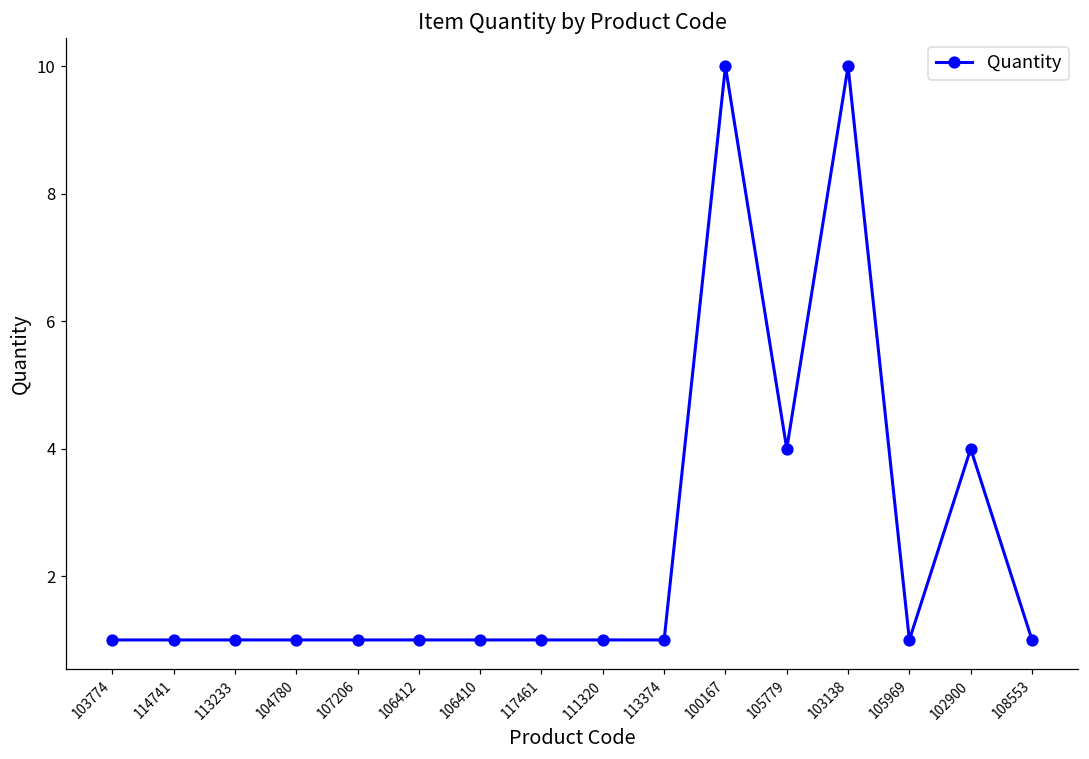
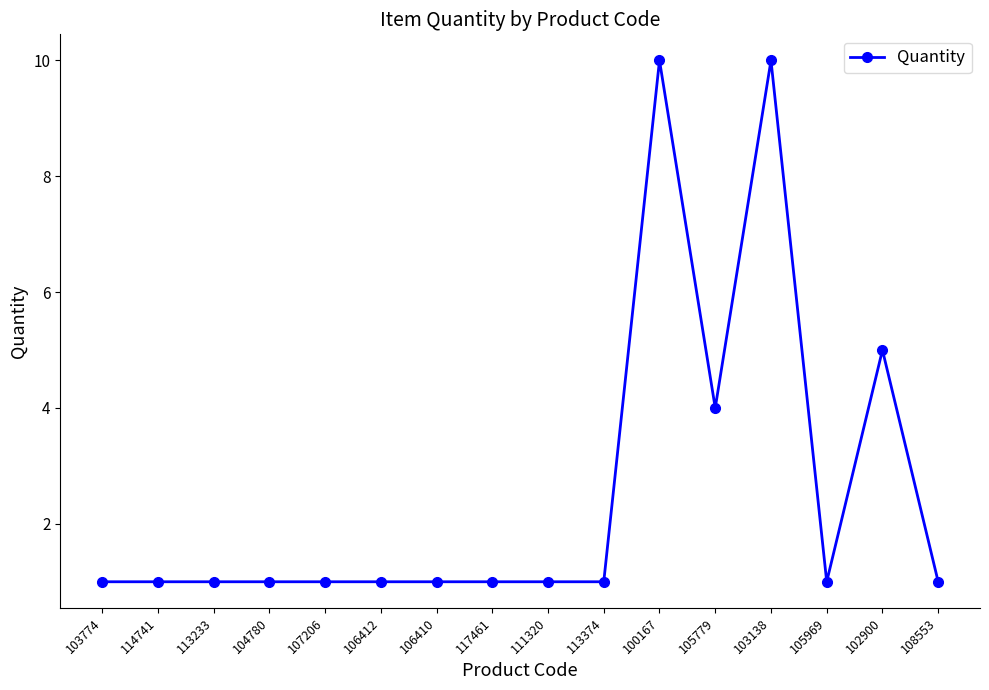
102900: 4 -> 5
